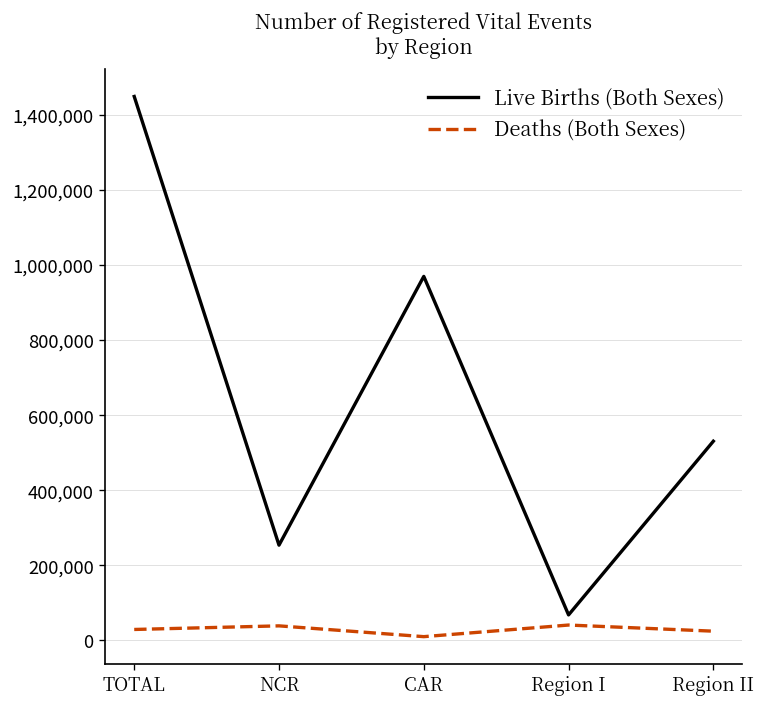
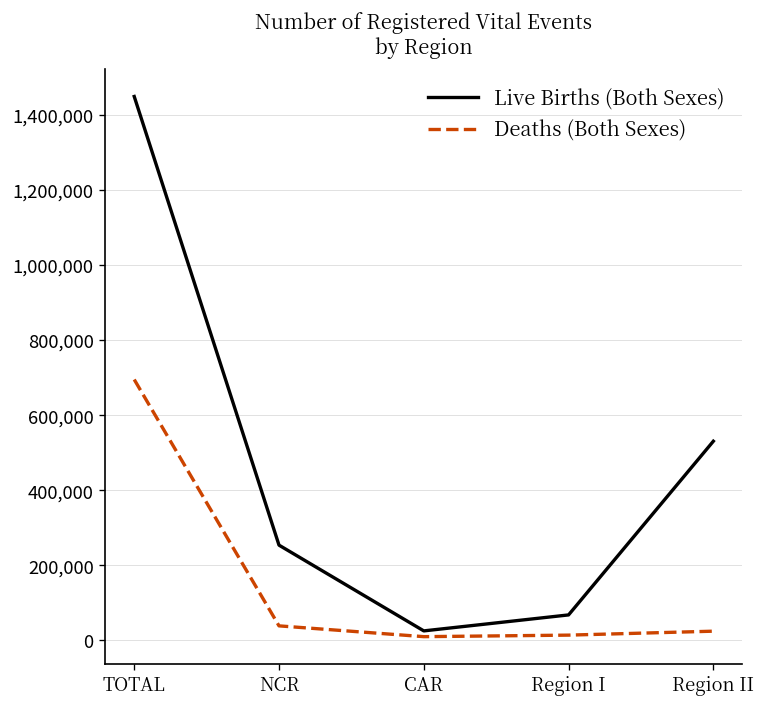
Deaths (Both Sexes), TOTAL: 30,000 -> 690,000
Live Births (Both Sexes), CAR: 970,000 -> 30,000
Deaths (Both Sexes), Region I: 40,000 -> 10,000
